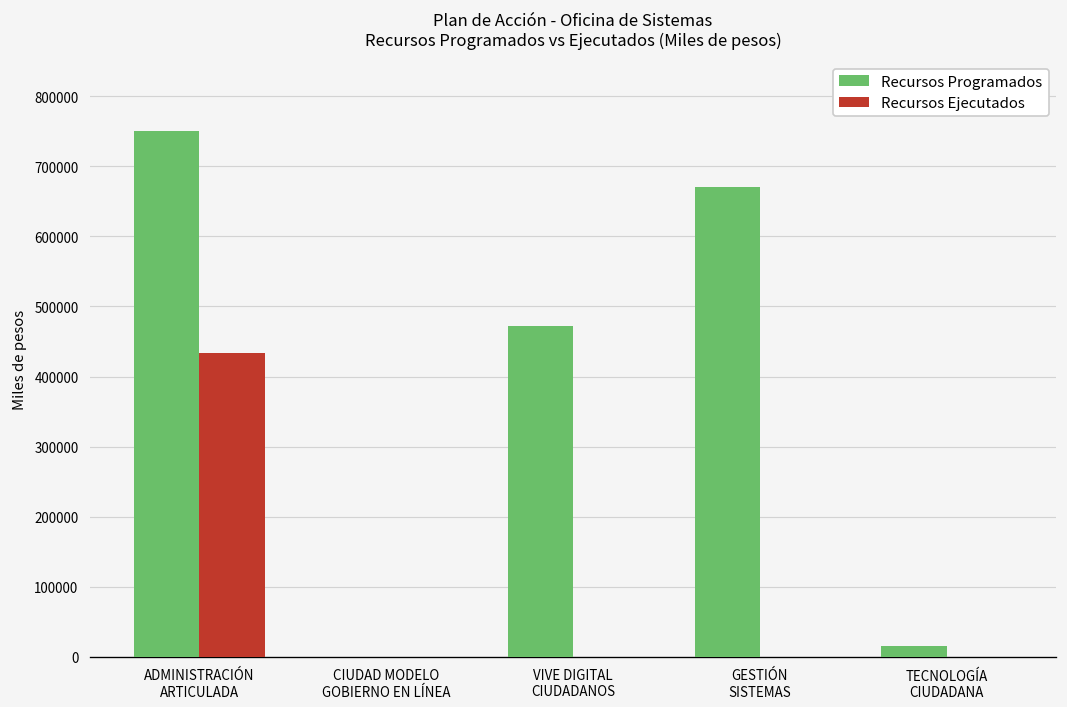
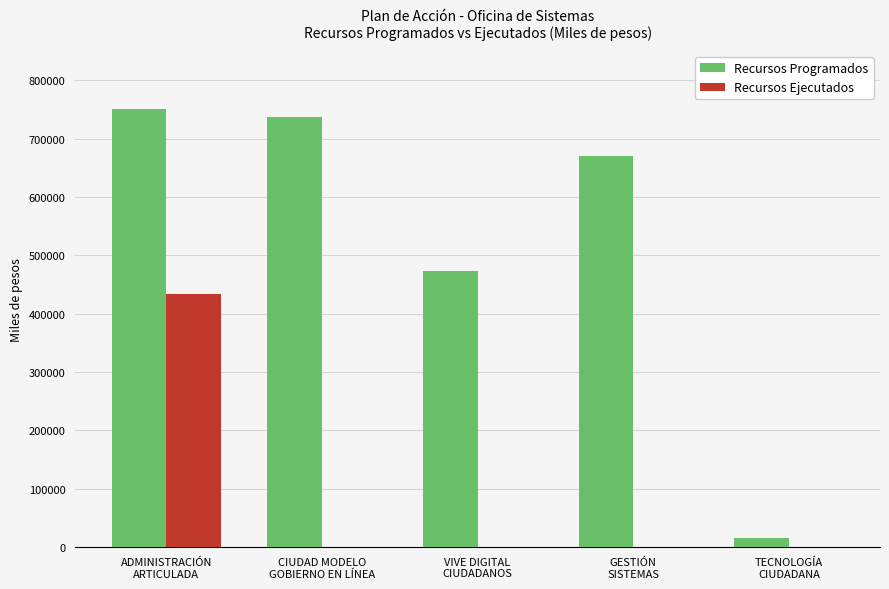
Recursos Programados, CIUDAD MODELO GOBIERNO EN LÍNEA: 0 -> 740000
